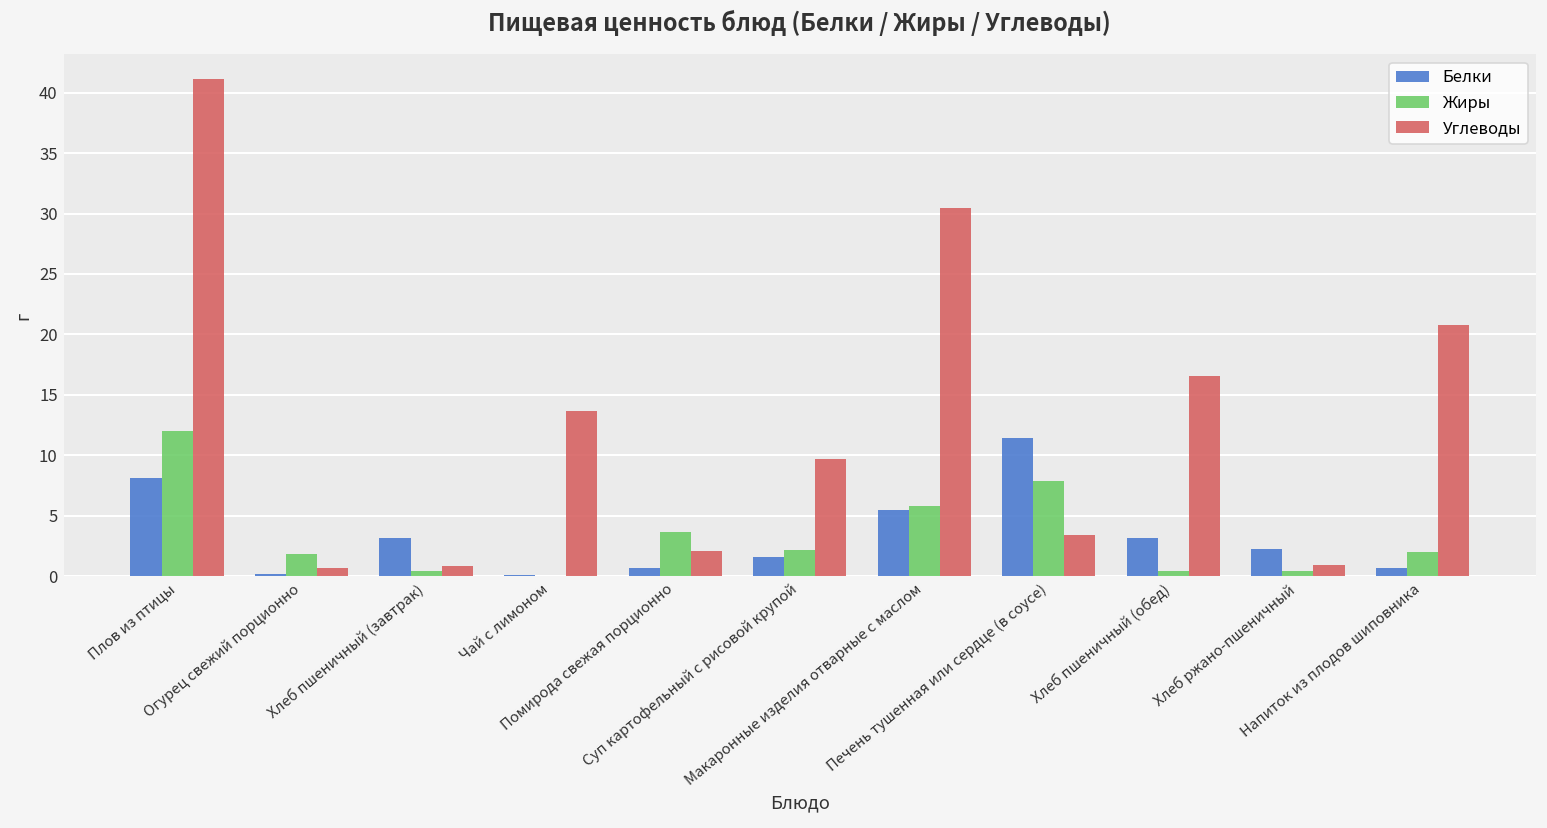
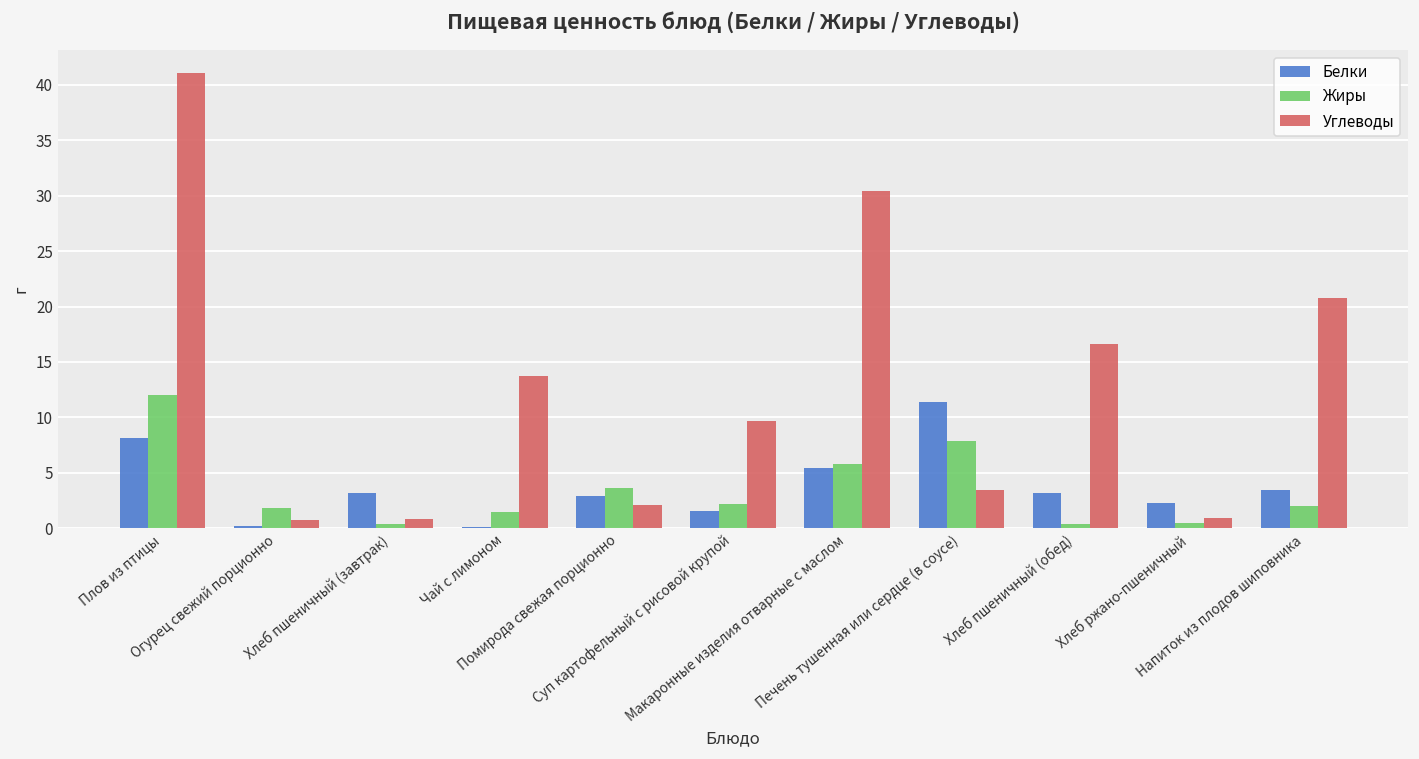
Жиры, Чай с лимоном: 0.0 -> 1.4
Белки, Помирода свежая порционно: 0.7 -> 2.9
Белки, Напиток из плодов шиповника: 0.7 -> 3.5
